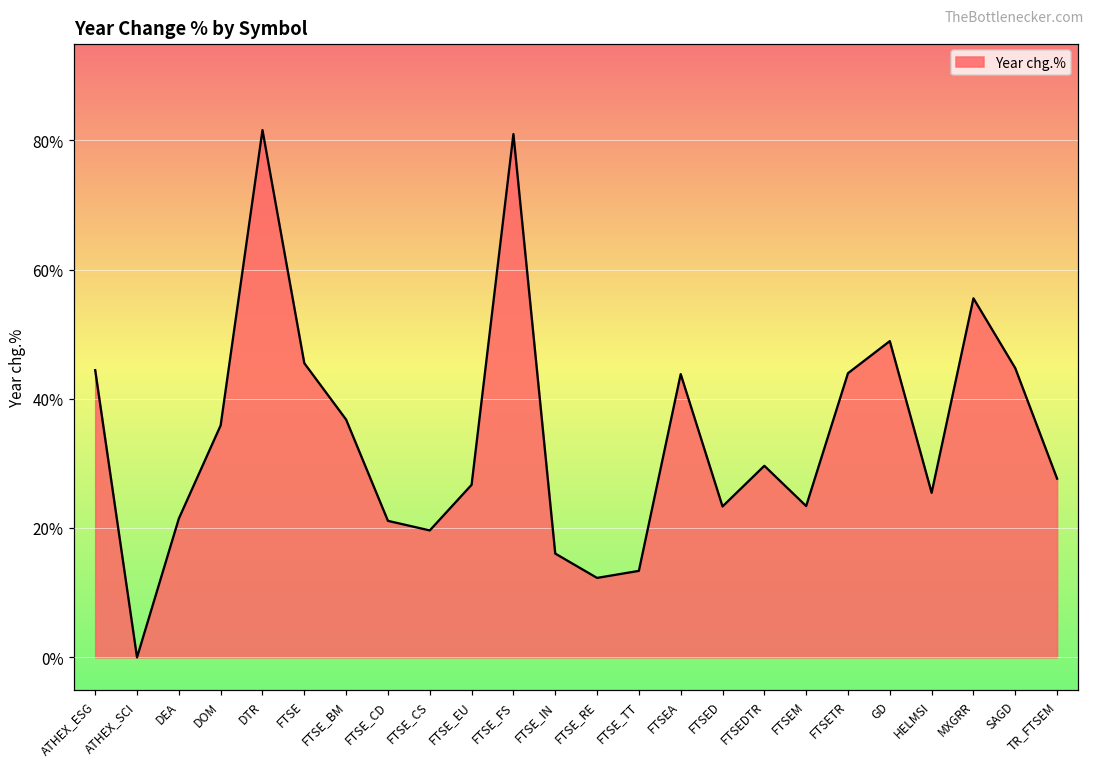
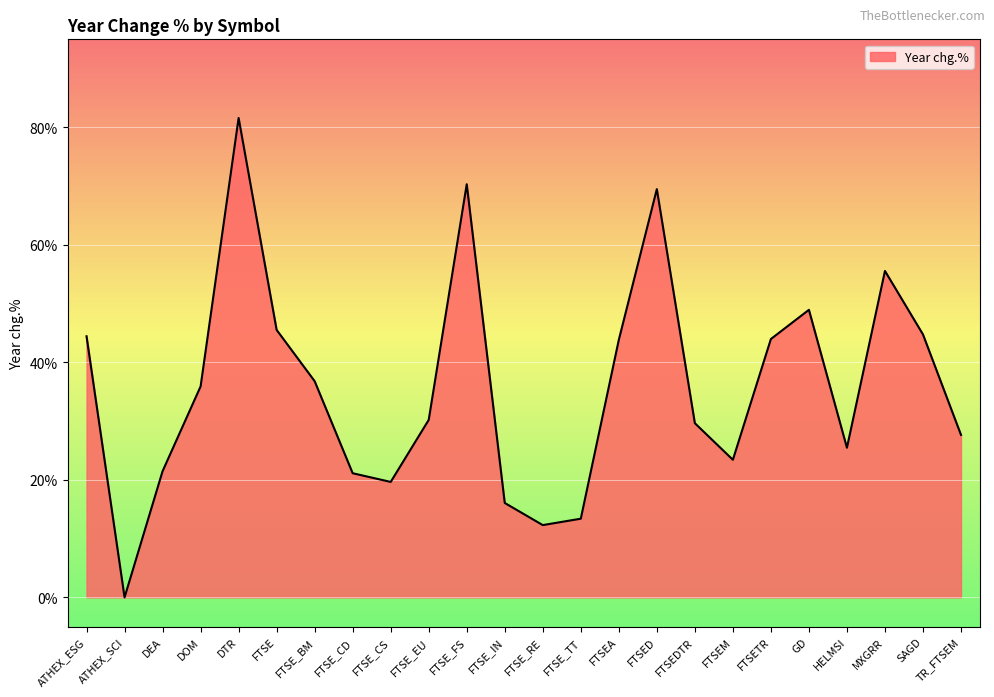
FTSE_EU: 27% -> 30%
FTSE_FS: 81% -> 70%
FTSED: 23% -> 70%
